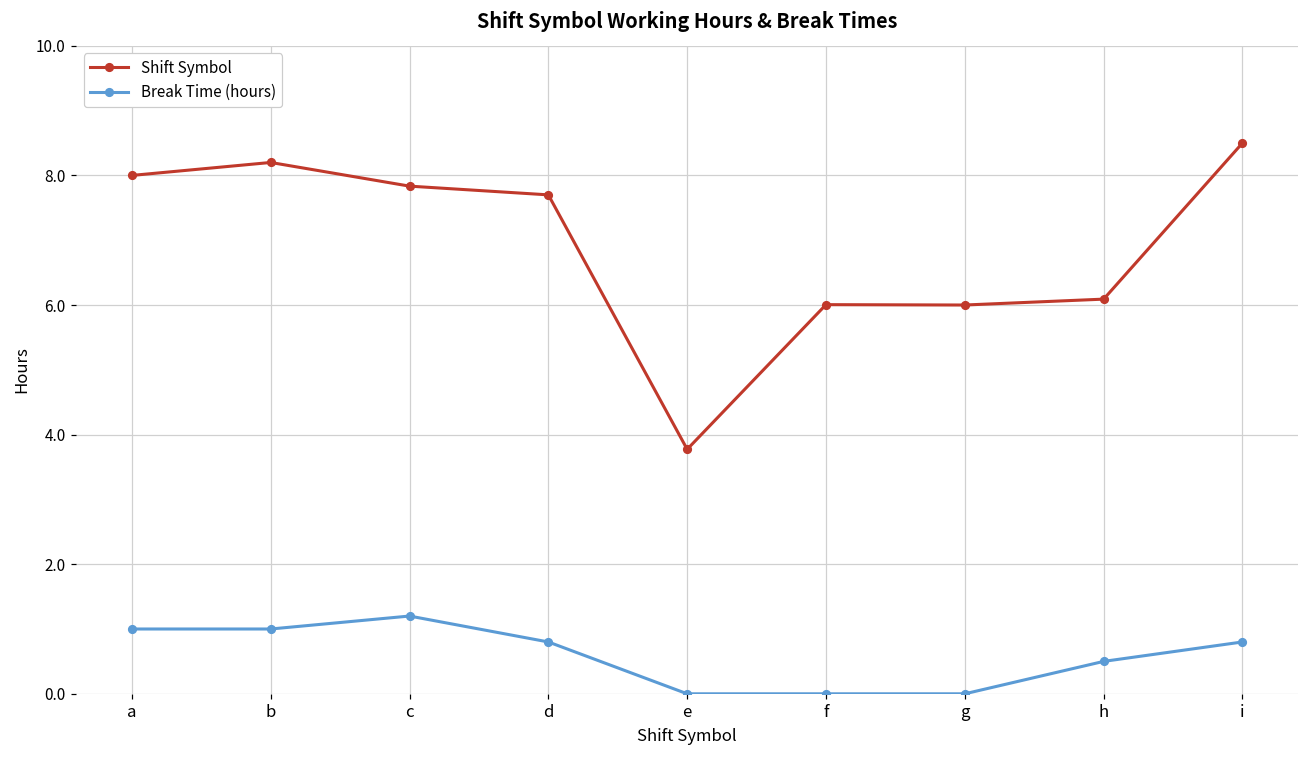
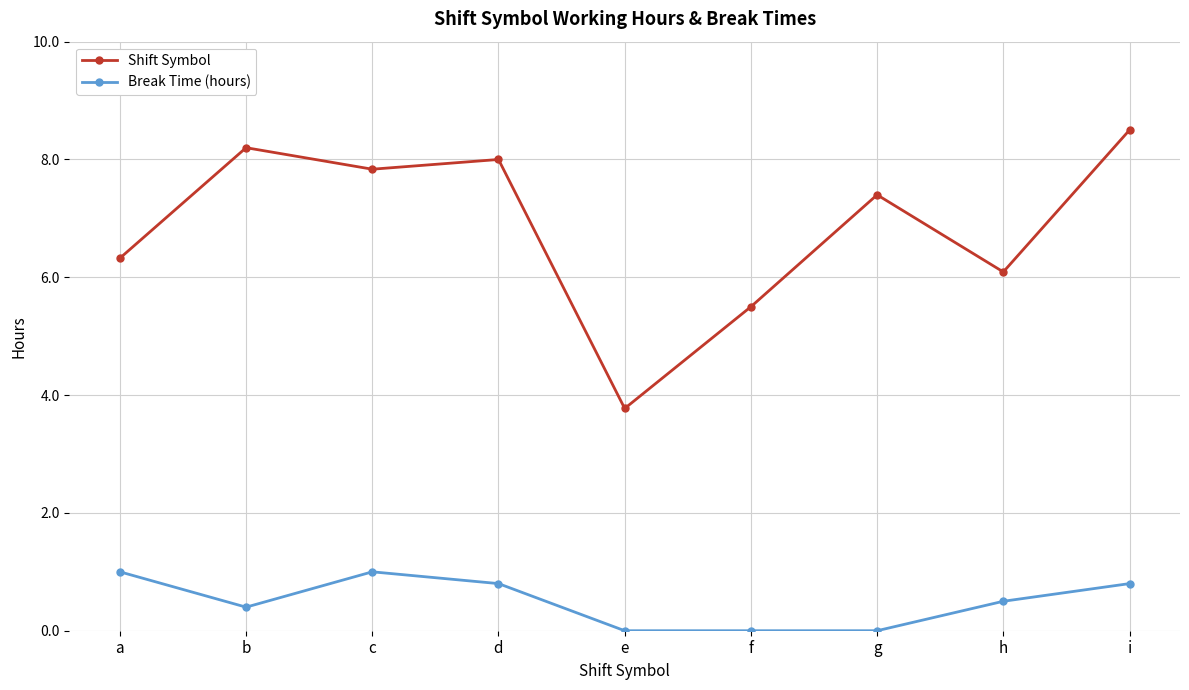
Shift Symbol, a: 8.0 -> 6.3
Break Time (hours), b: 1.0 -> 0.4
Break Time (hours), c: 1.2 -> 1.0
Shift Symbol, d: 7.7 -> 8.0
Shift Symbol, f: 6.0 -> 5.5
Shift Symbol, g: 6.0 -> 7.4
